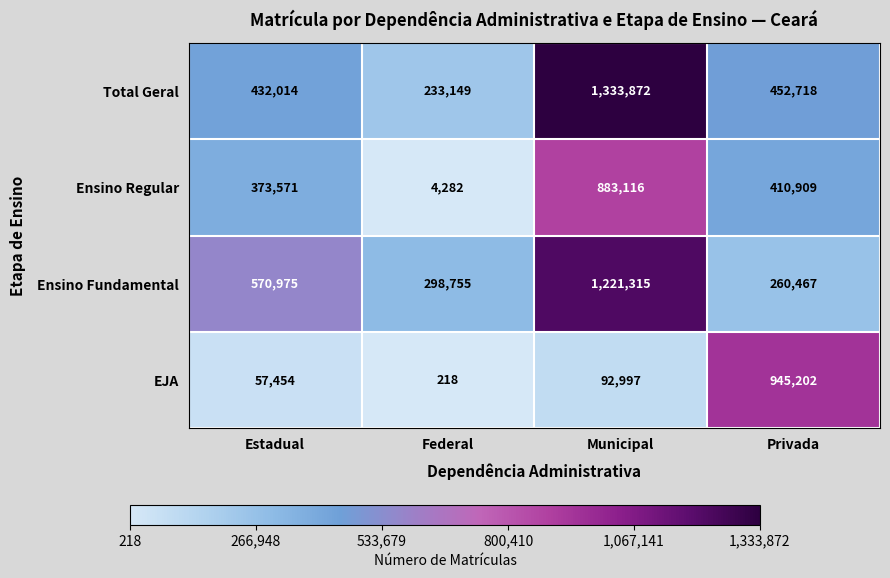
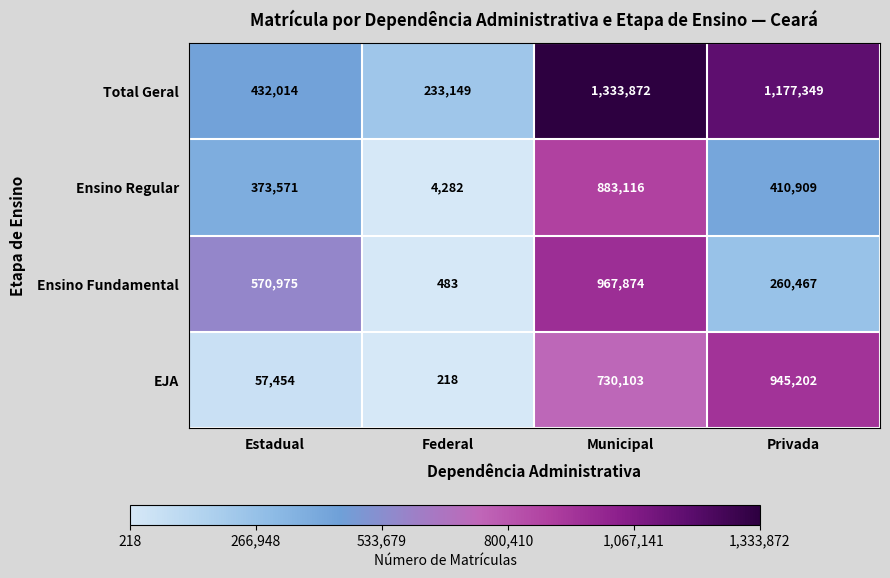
Total Geral, Privada: 452,718 -> 1,177,349
Ensino Fundamental, Federal: 298,755 -> 483
Ensino Fundamental, Municipal: 1,221,315 -> 967,874
EJA, Municipal: 92,997 -> 730,103
